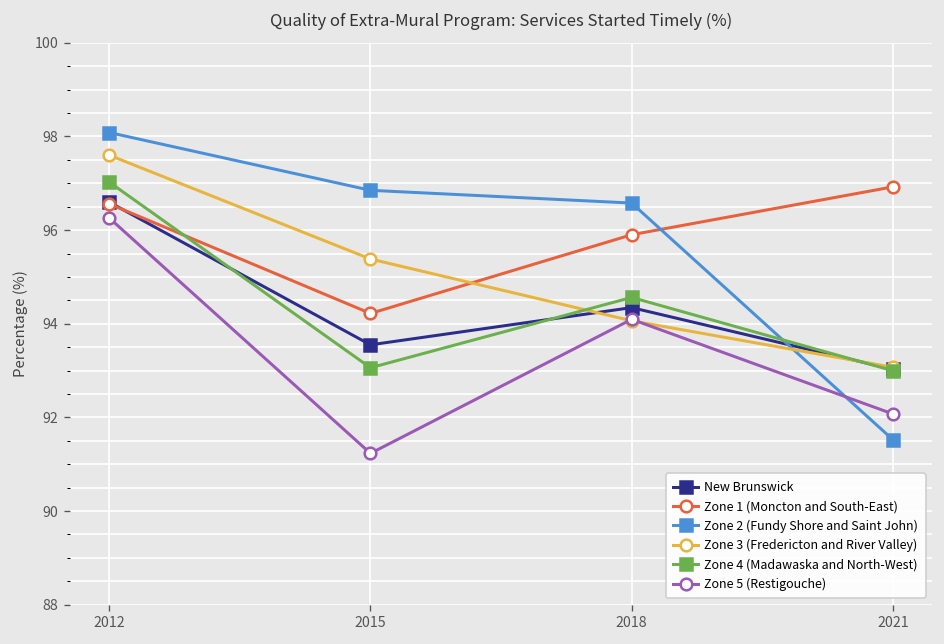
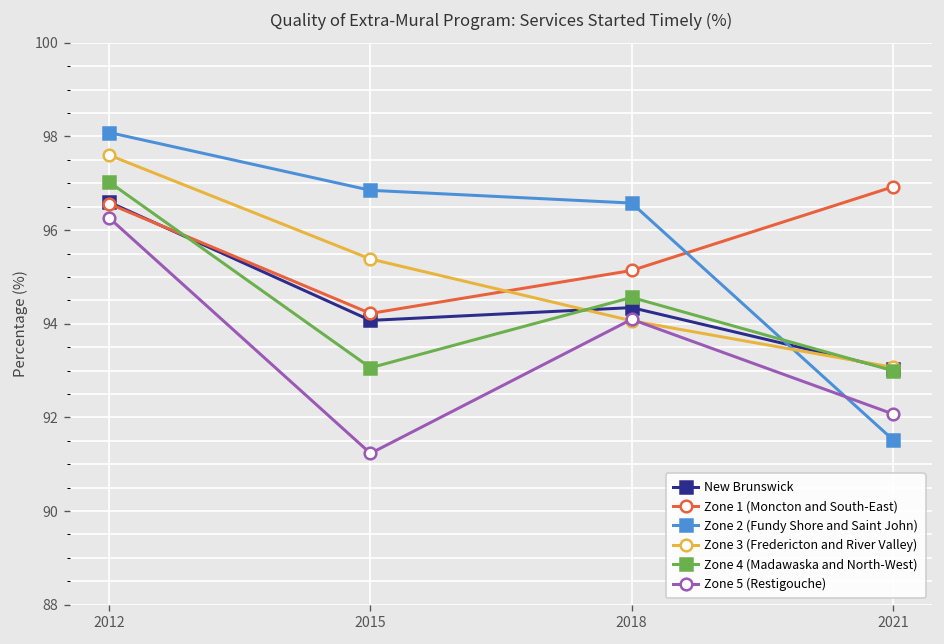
New Brunswick, 2015: 93.5 -> 94.1
Zone 1 (Moncton and South-East), 2018: 95.9 -> 95.1
